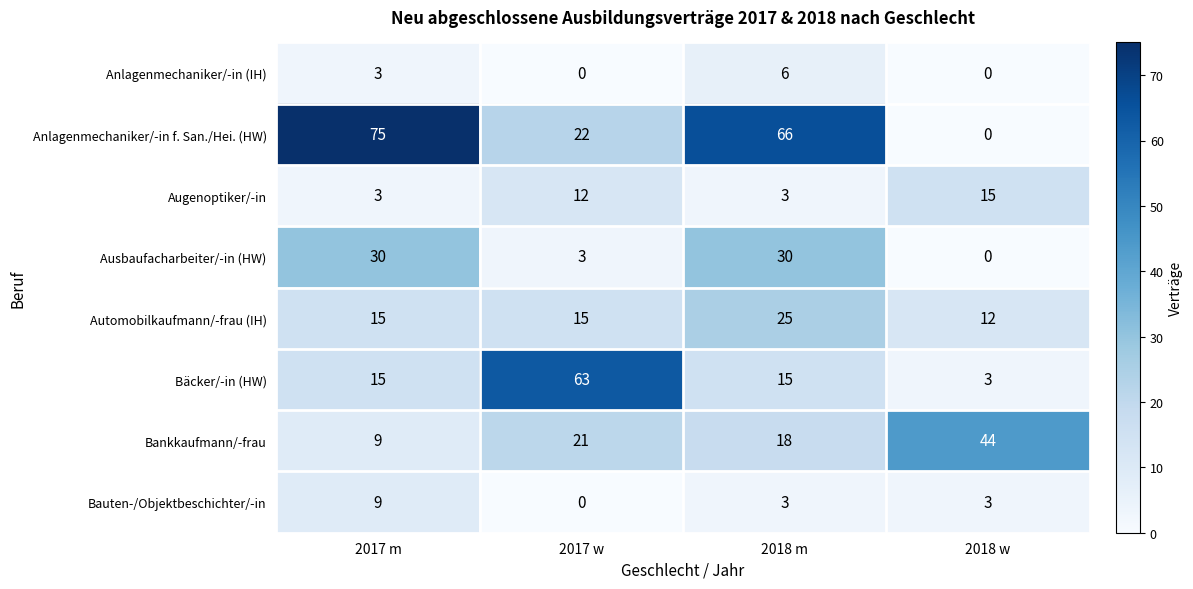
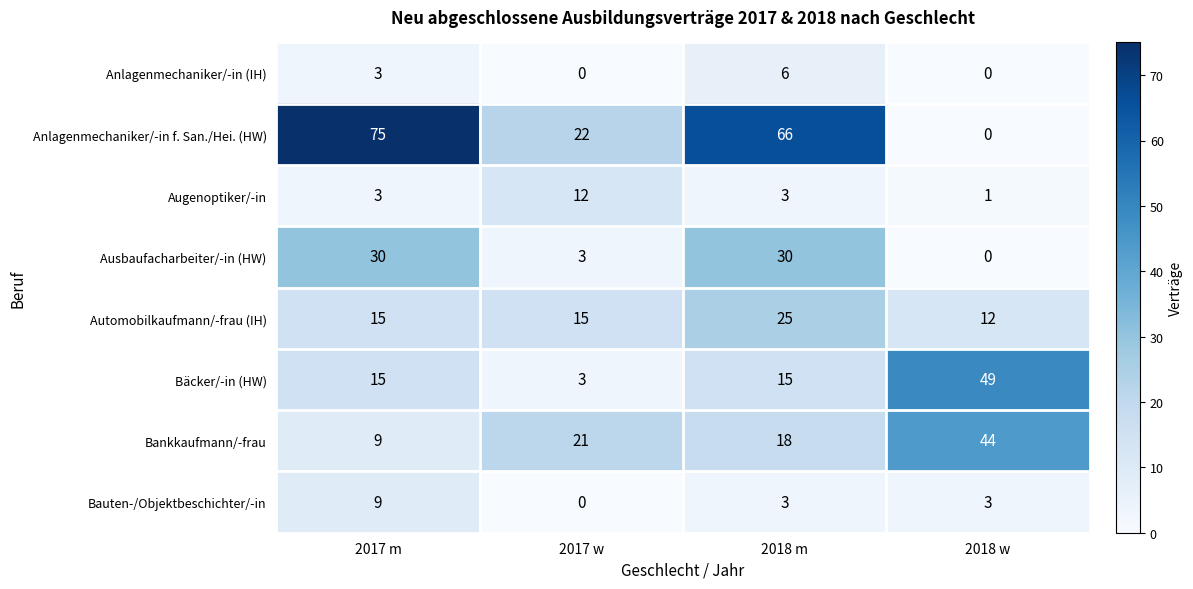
Augenoptiker/-in, 2018 w: 15 -> 1
Bäcker/-in (HW), 2017 w: 63 -> 3
Bäcker/-in (HW), 2018 w: 3 -> 49
